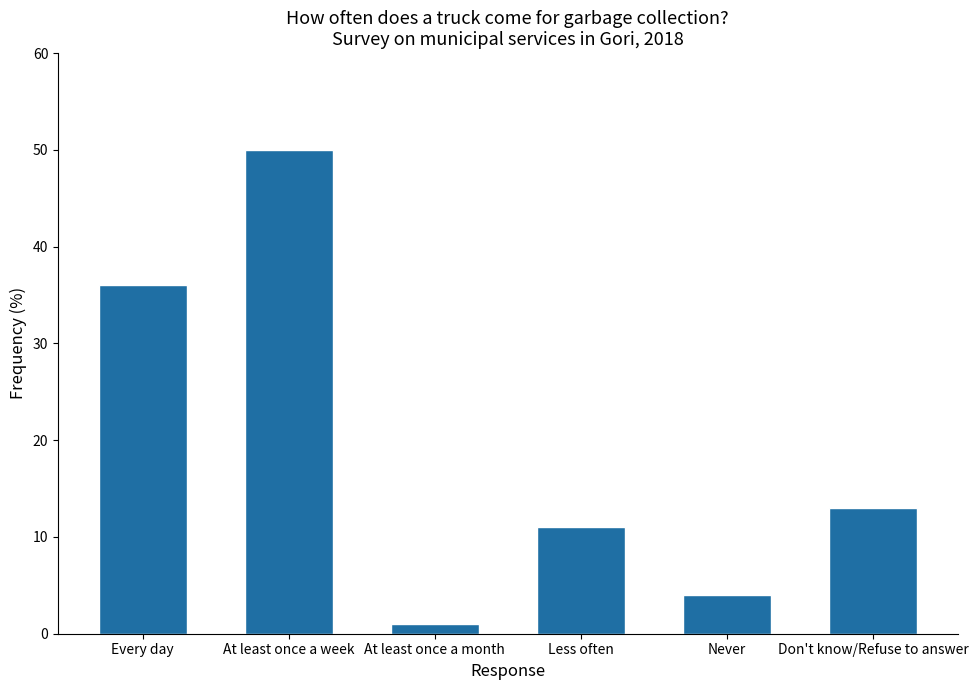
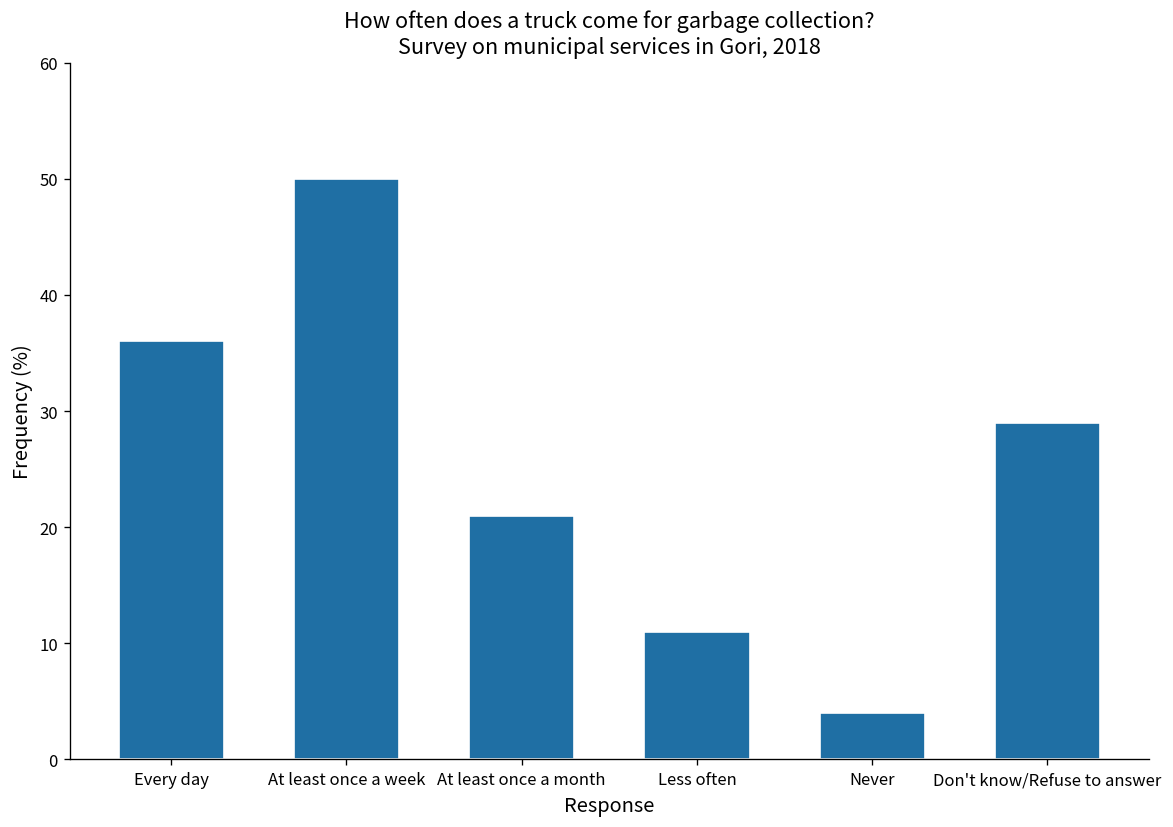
At least once a month: 1 -> 21
Don't know/Refuse to answer: 13 -> 29
